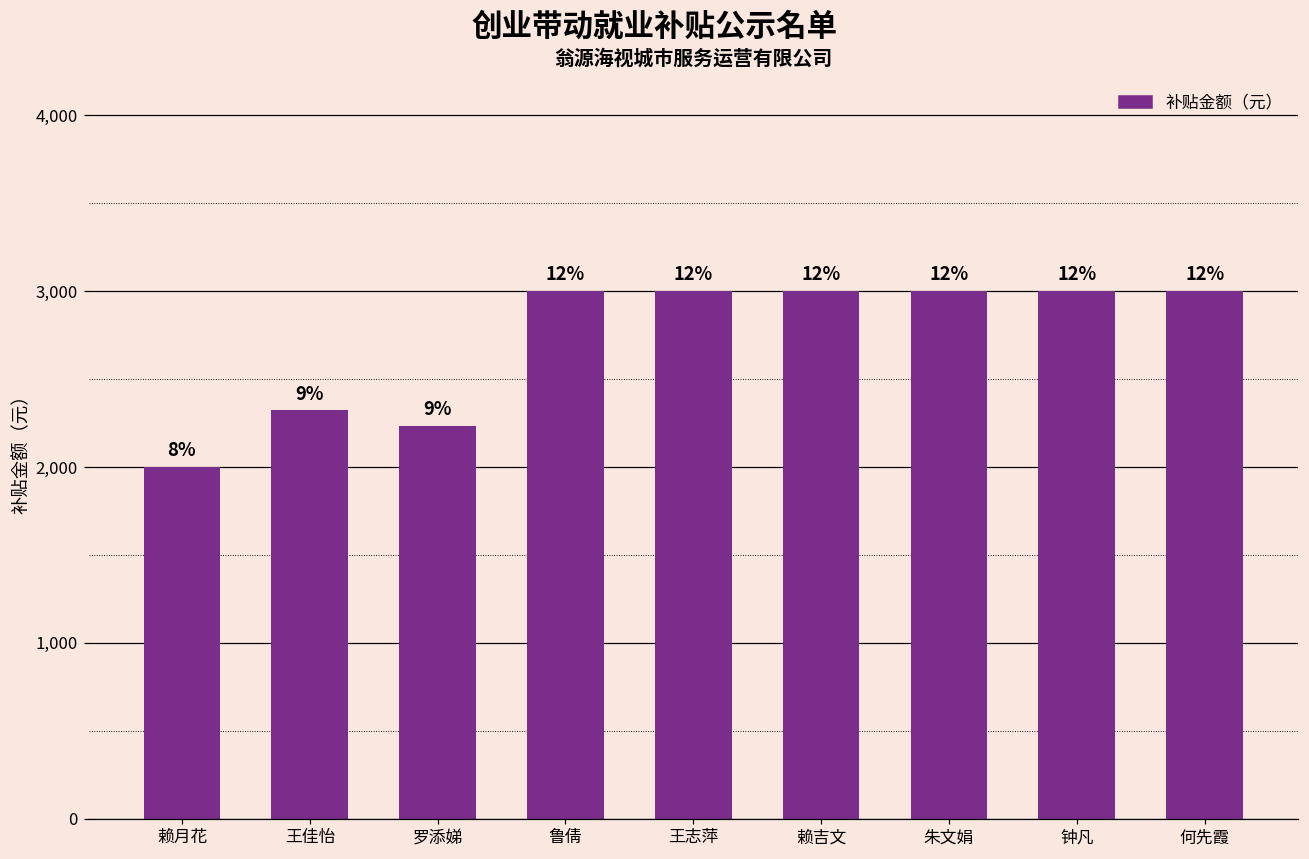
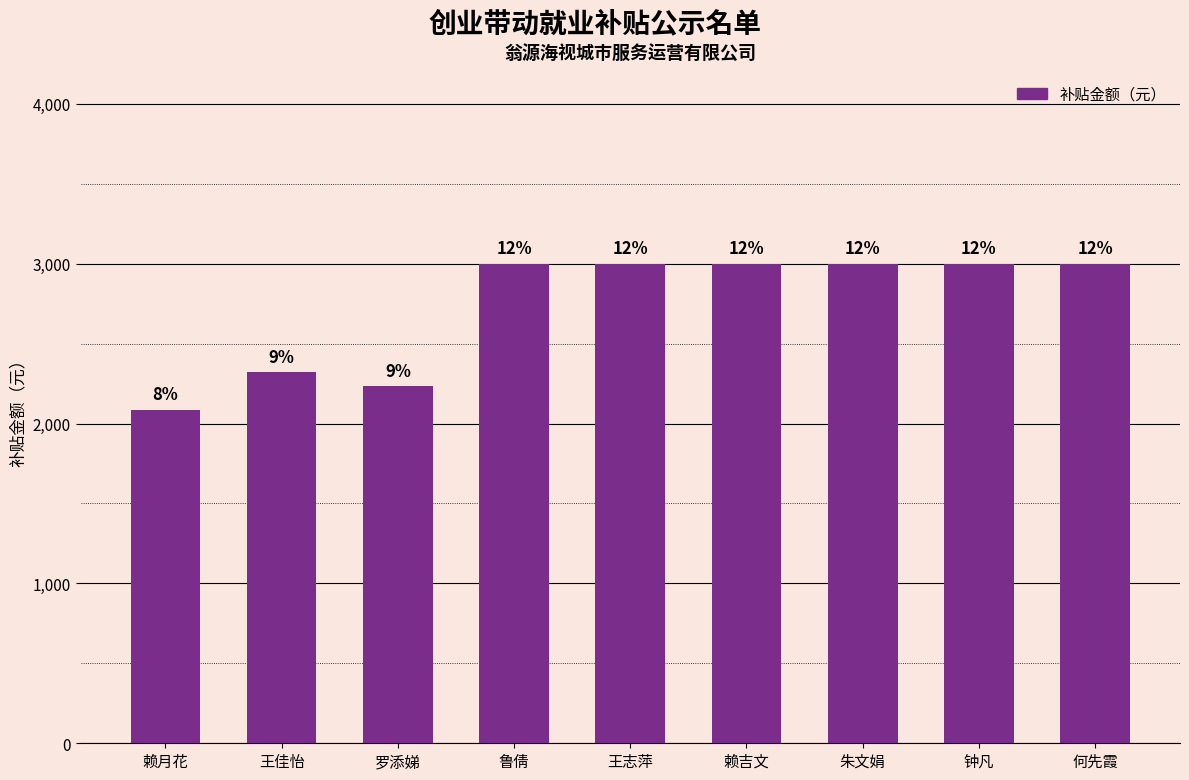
赖月花: 2,000 -> 2,090
